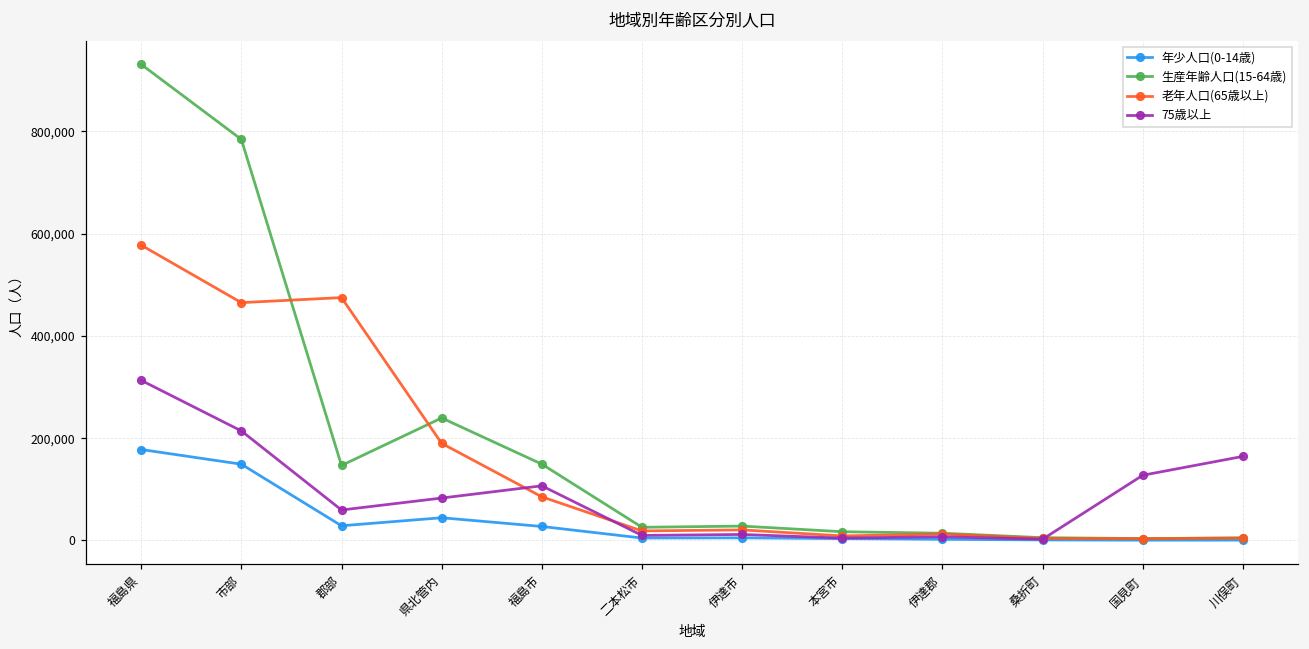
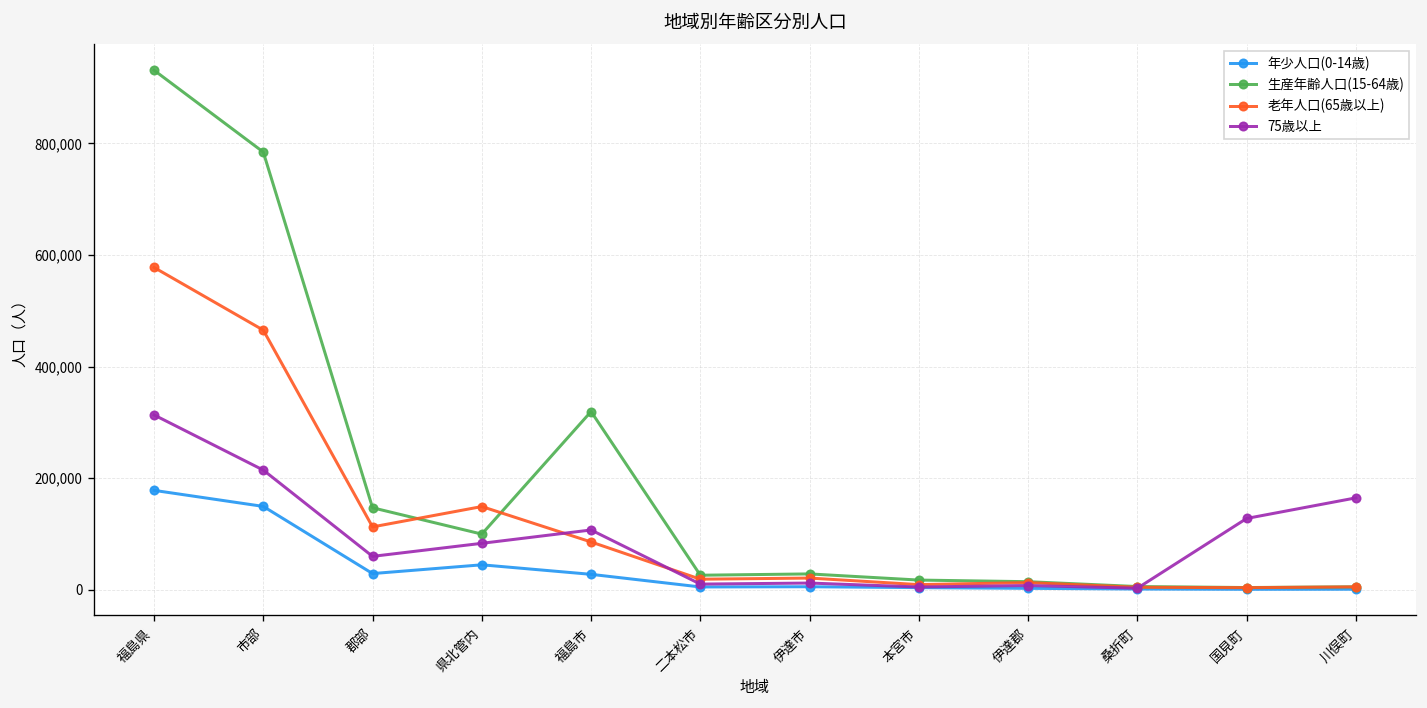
老年人口(65歳以上), 郡部: 480,000 -> 110,000
生産年齢人口(15-64歳), 県北管内: 240,000 -> 100,000
老年人口(65歳以上), 県北管内: 190,000 -> 150,000
生産年齢人口(15-64歳), 福島市: 150,000 -> 320,000
